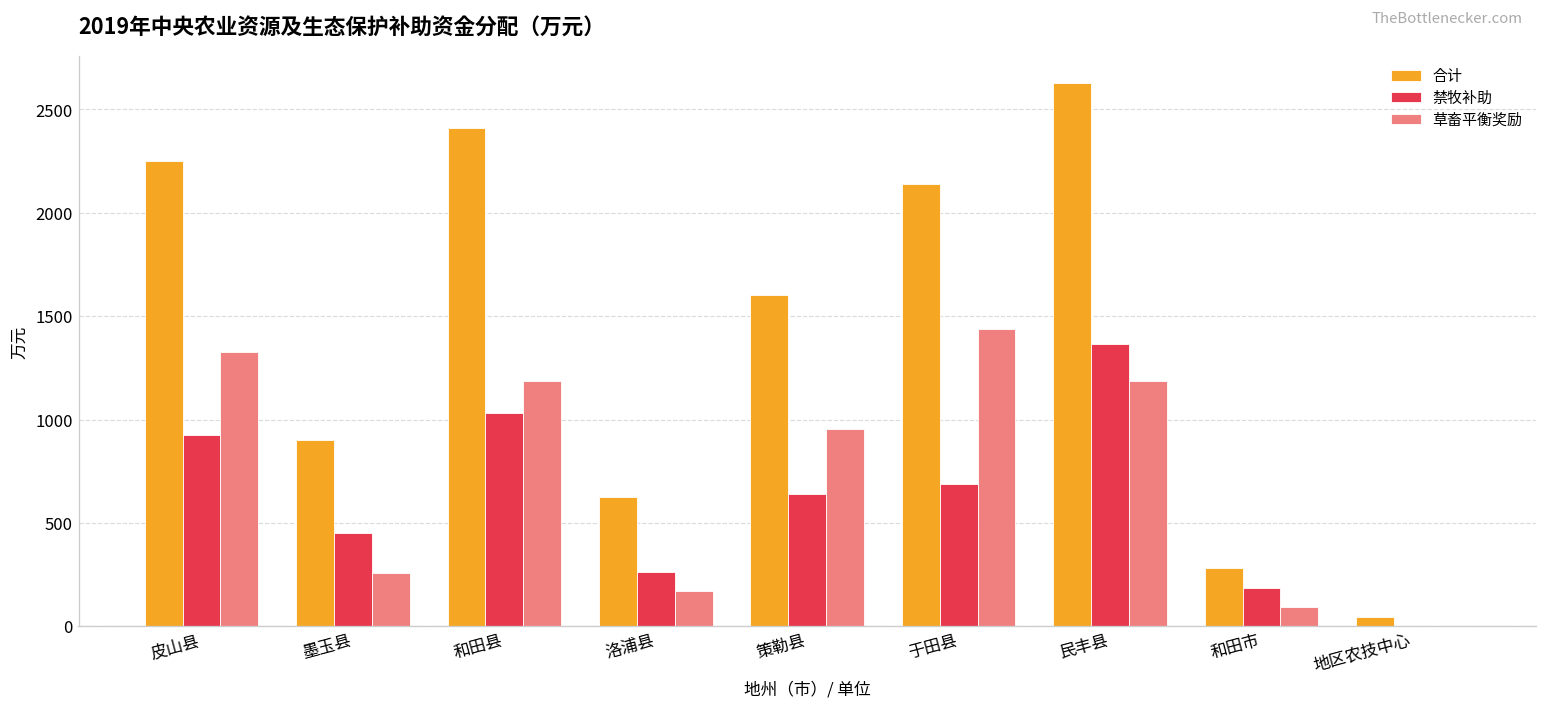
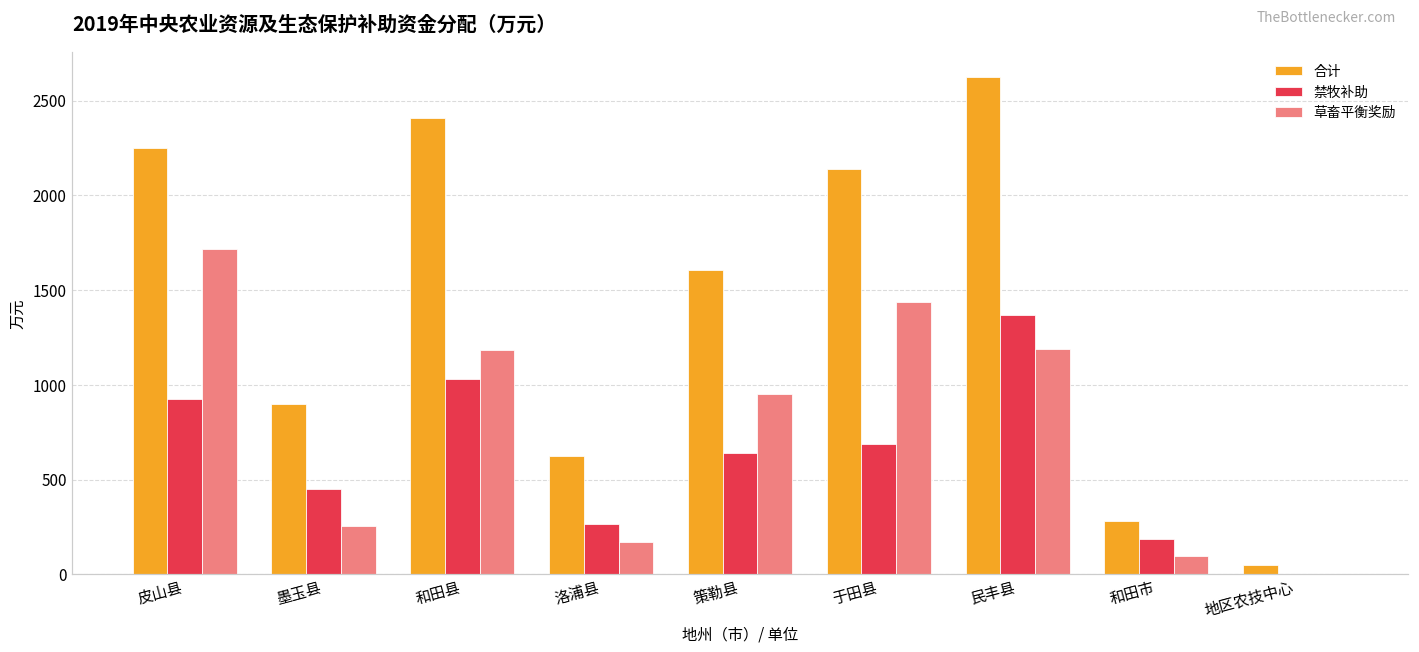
草畜平衡奖励, 皮山县: 1330 -> 1710
